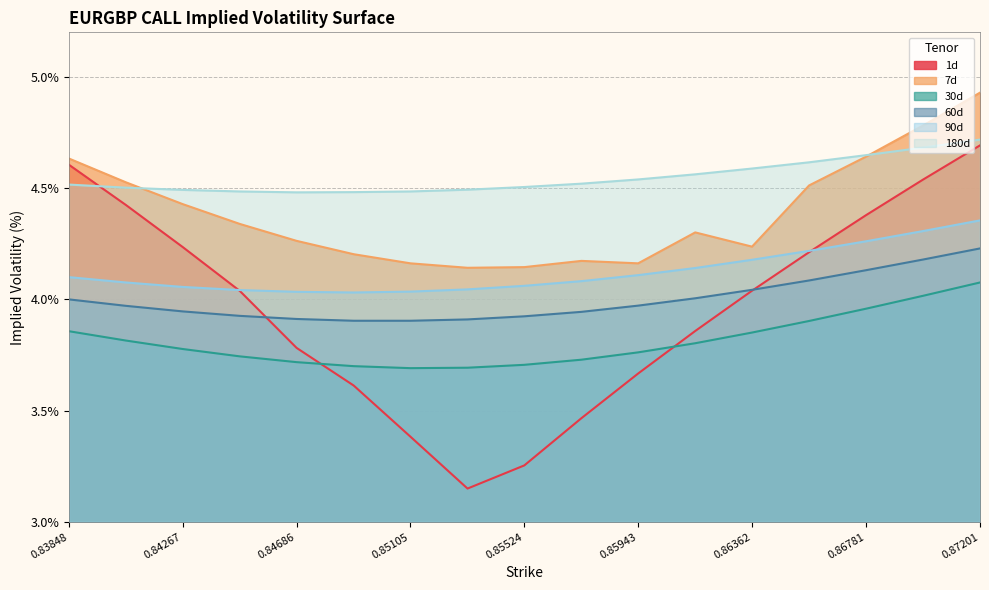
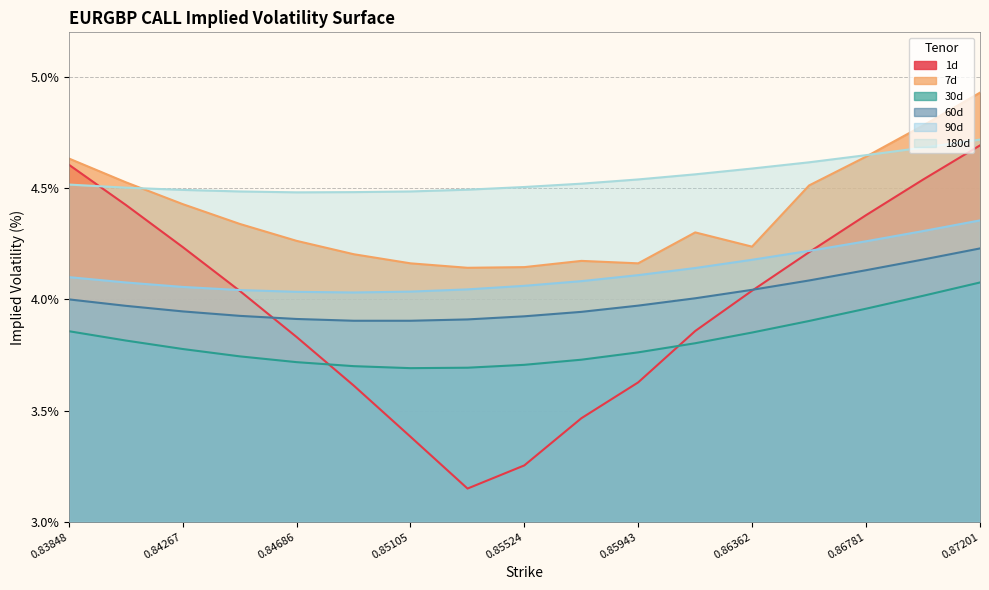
1d, 0.84686: 3.78% -> 3.83%
1d, 0.85943: 3.67% -> 3.63%
